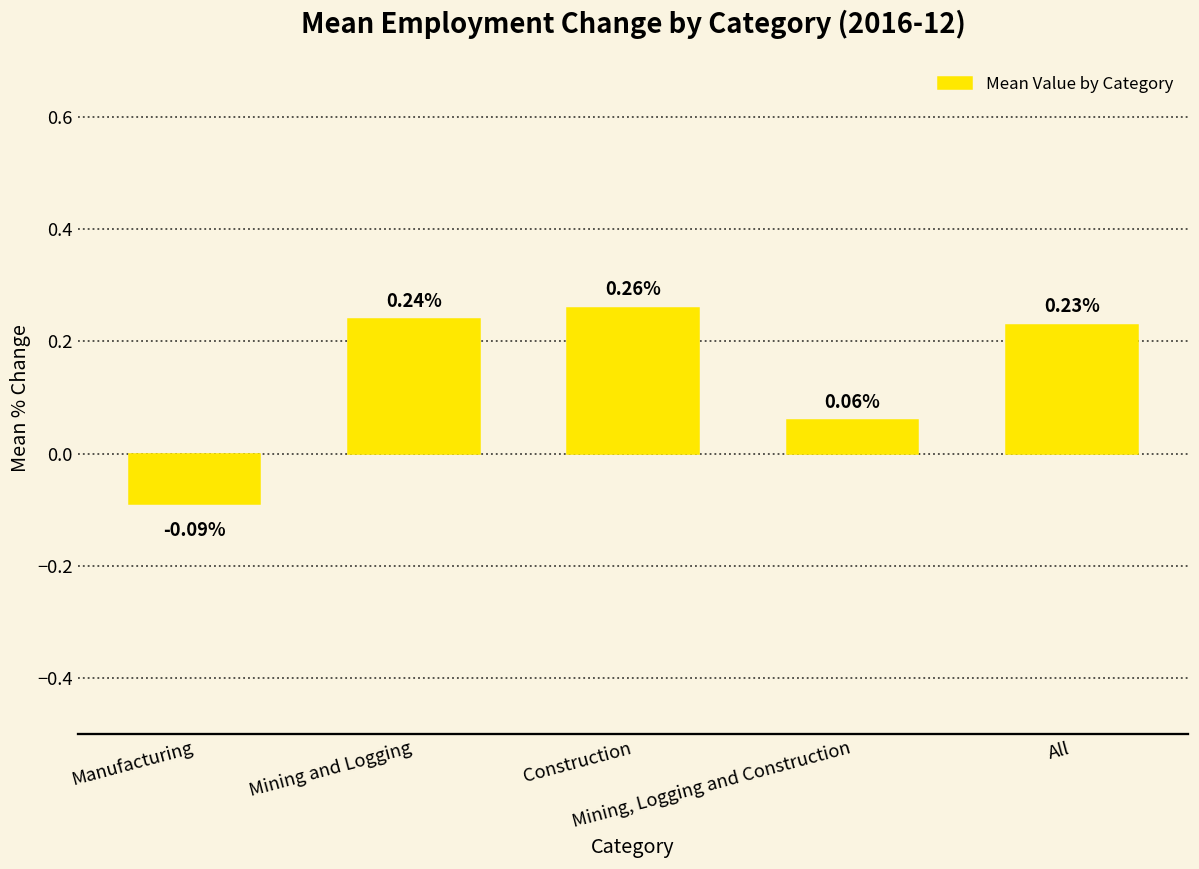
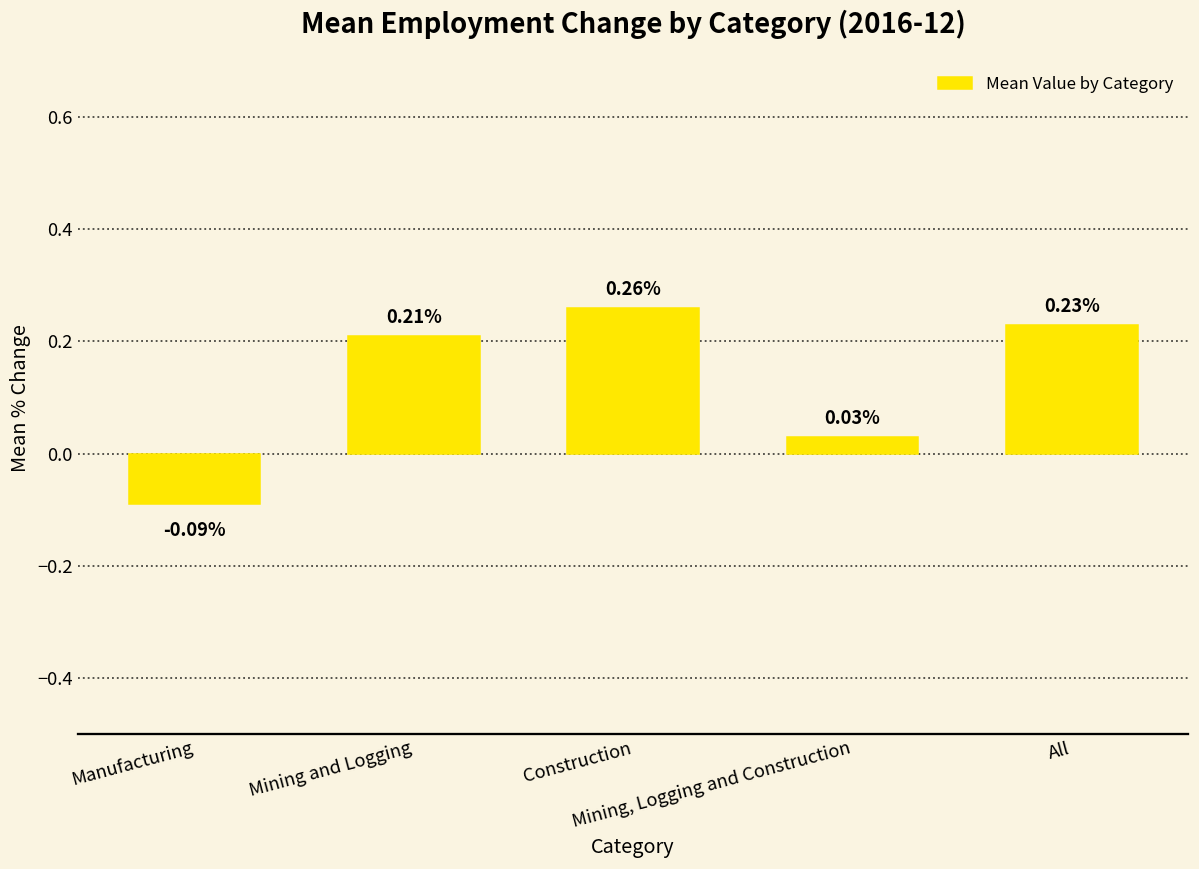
Mining and Logging: 0.24% -> 0.21%
Mining, Logging and Construction: 0.06% -> 0.03%
